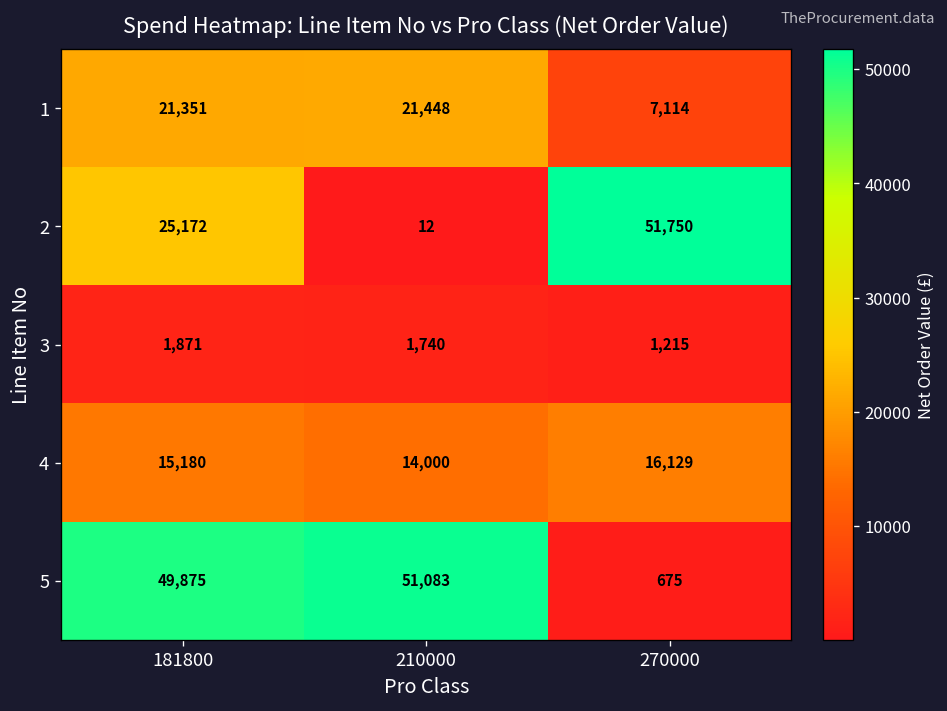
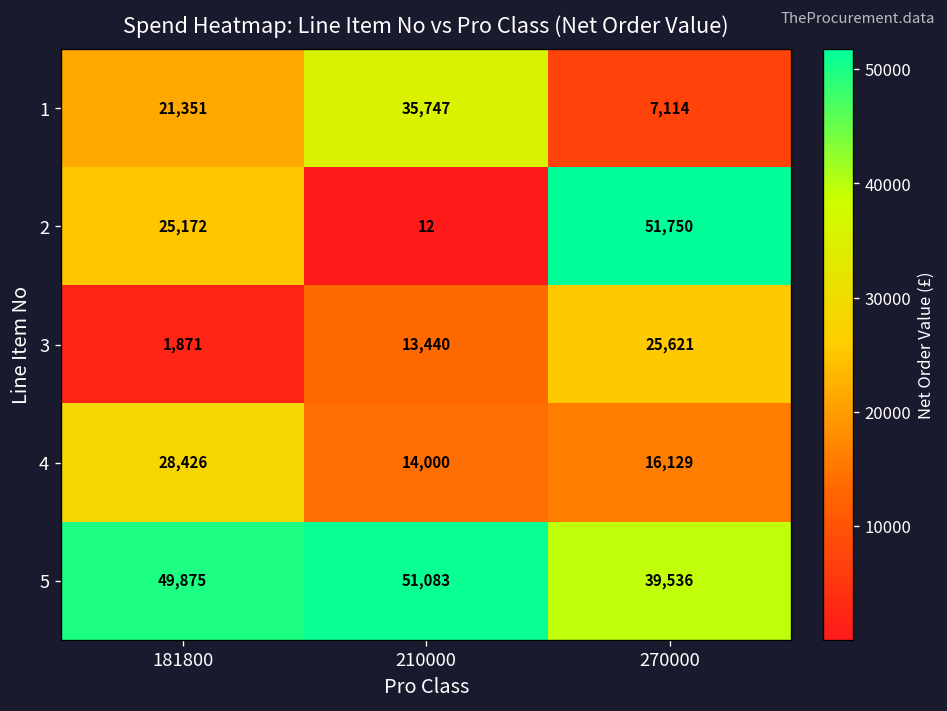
1, 210000: 21,448 -> 35,747
3, 210000: 1,740 -> 13,440
3, 270000: 1,215 -> 25,621
4, 181800: 15,180 -> 28,426
5, 270000: 675 -> 39,536
